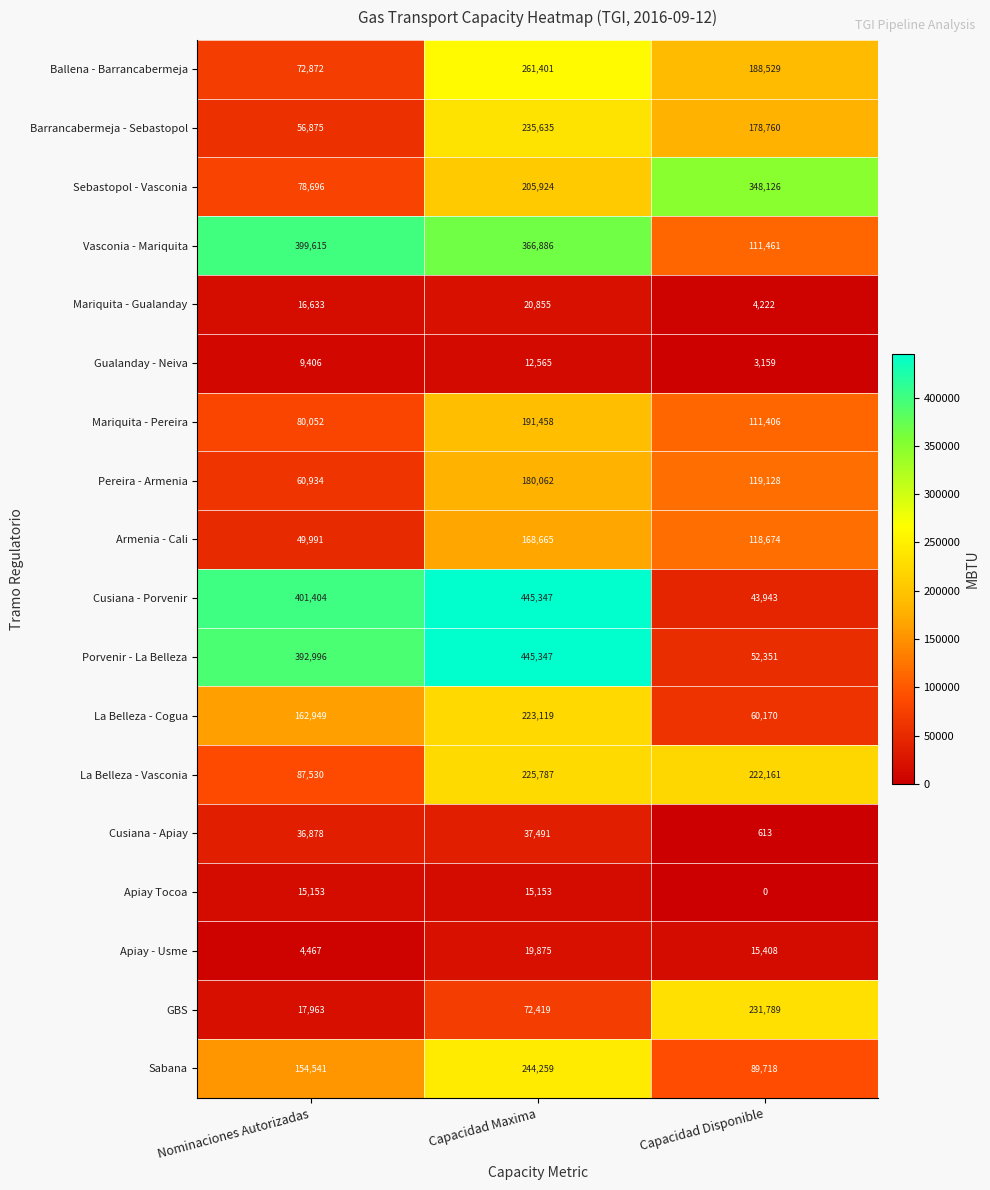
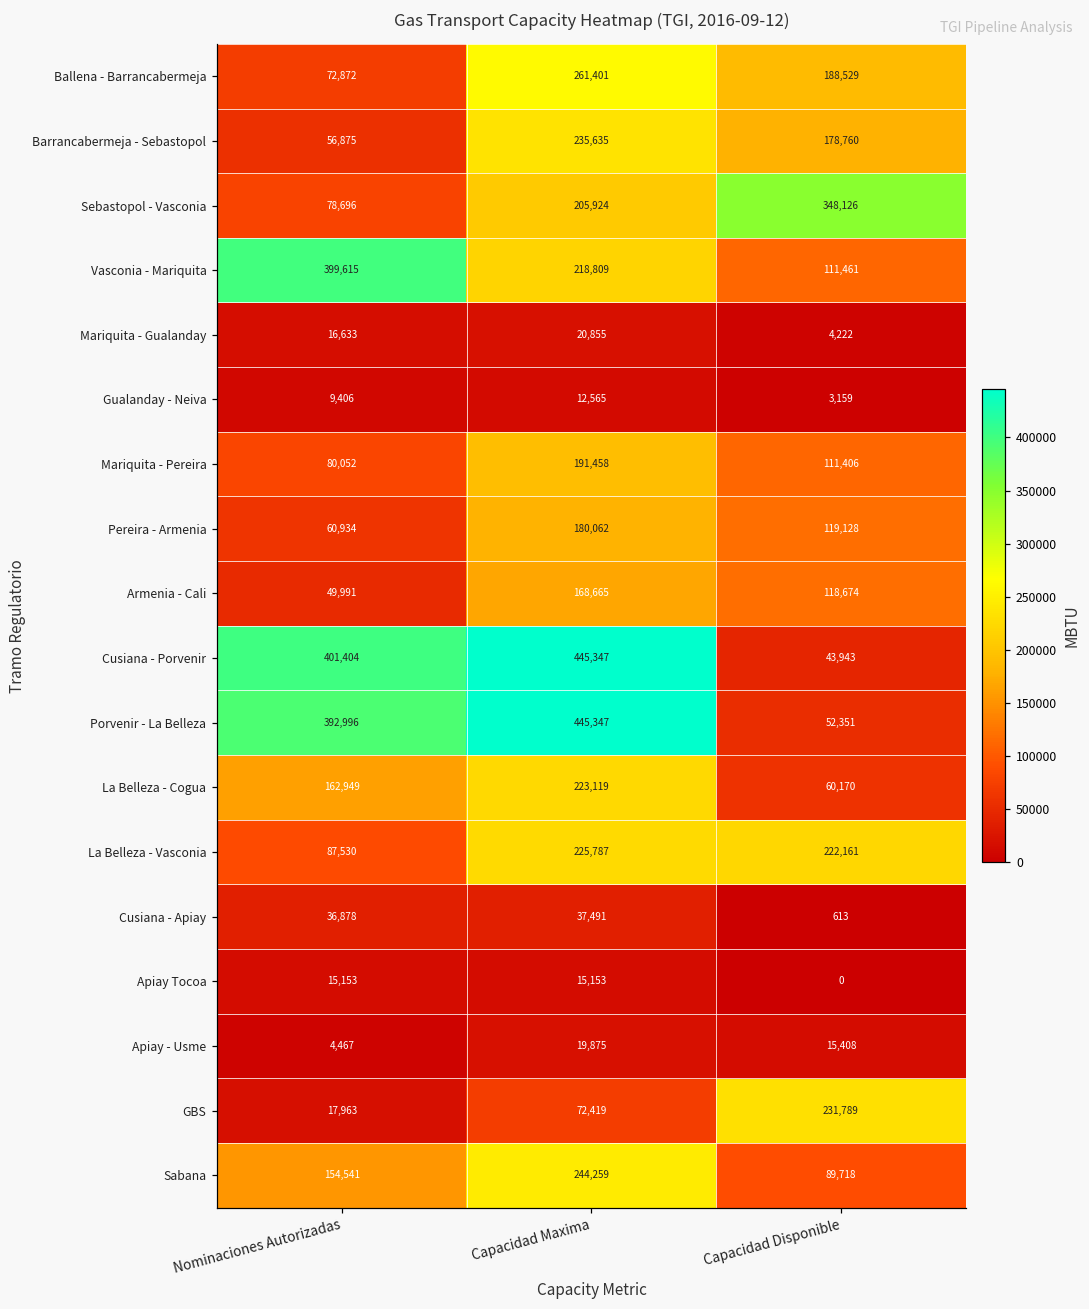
Vasconia - Mariquita, Capacidad Maxima: 366,886 -> 218,809
